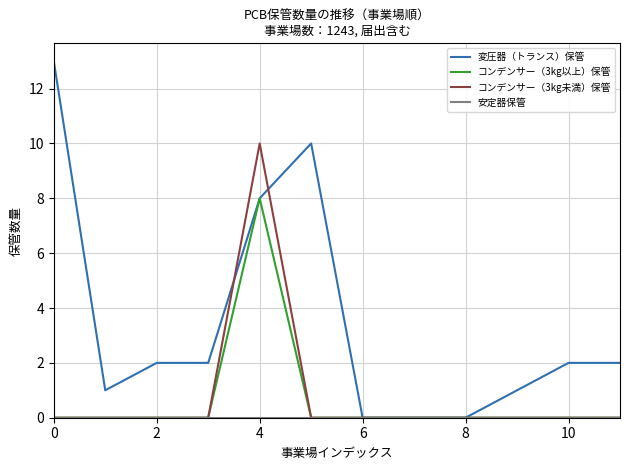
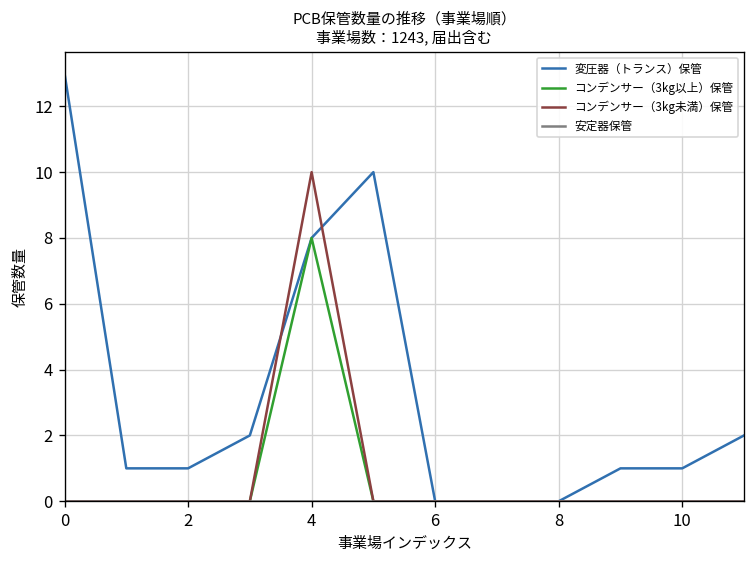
変圧器（トランス）保管, 2: 2 -> 1
変圧器（トランス）保管, 10: 2 -> 1
